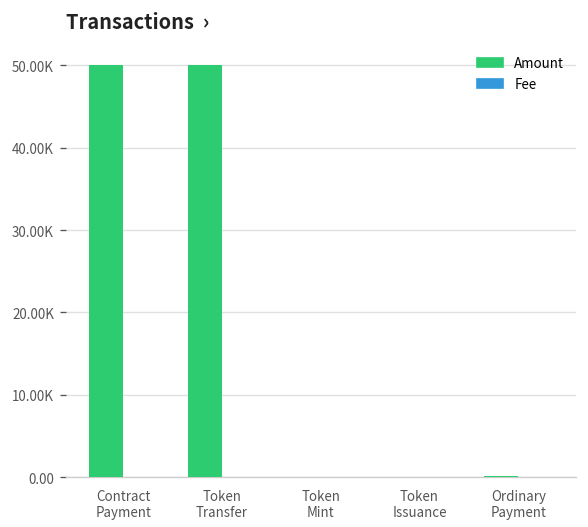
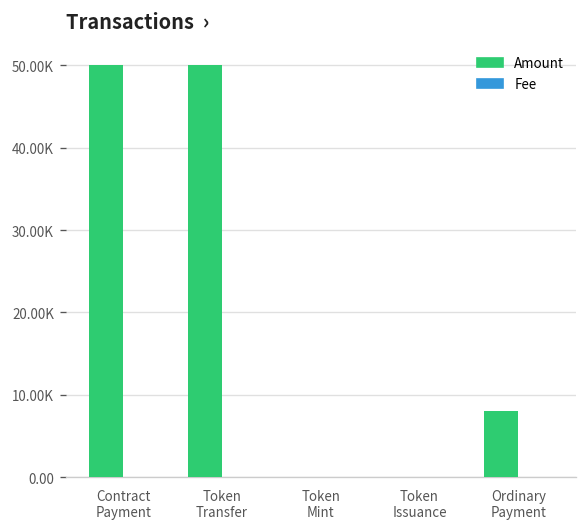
Amount, Ordinary Payment: 0 -> 8000
